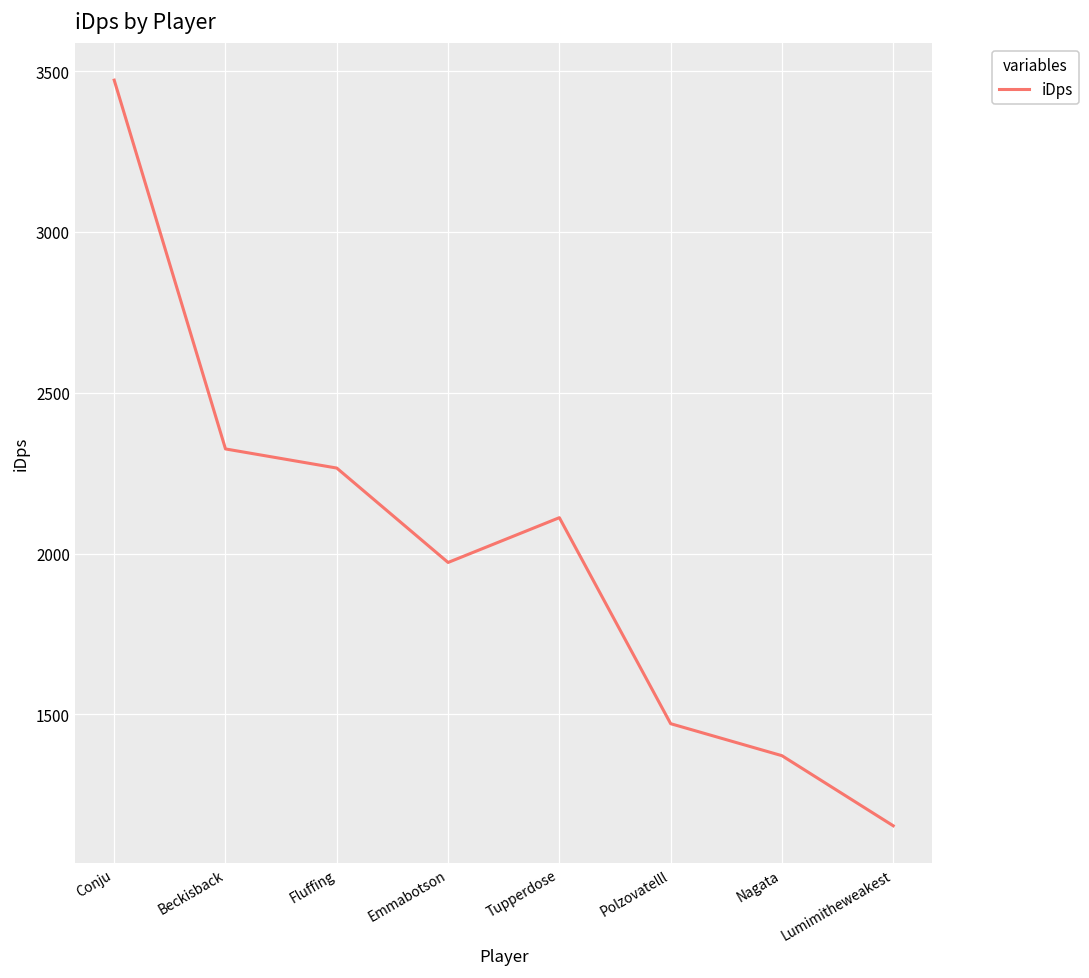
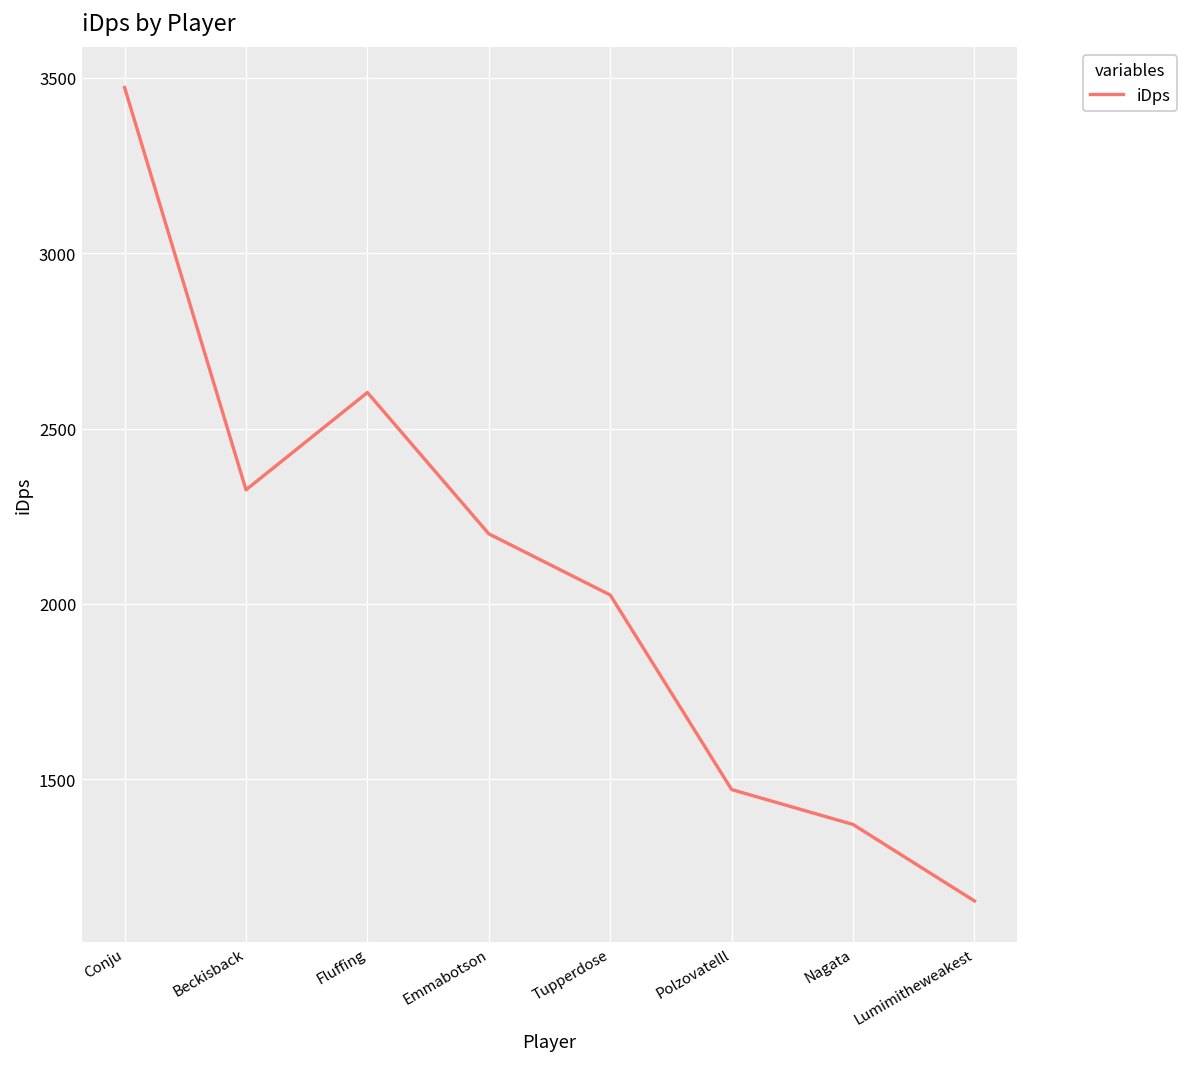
Fluffing: 2270 -> 2600
Emmabotson: 1970 -> 2200
Tupperdose: 2110 -> 2030
